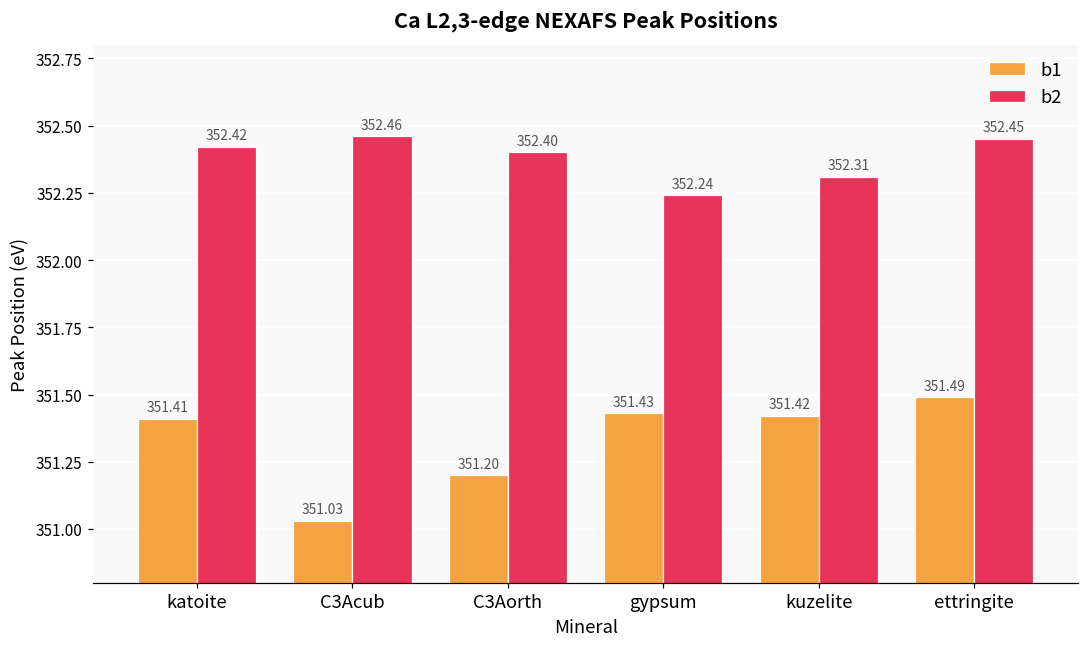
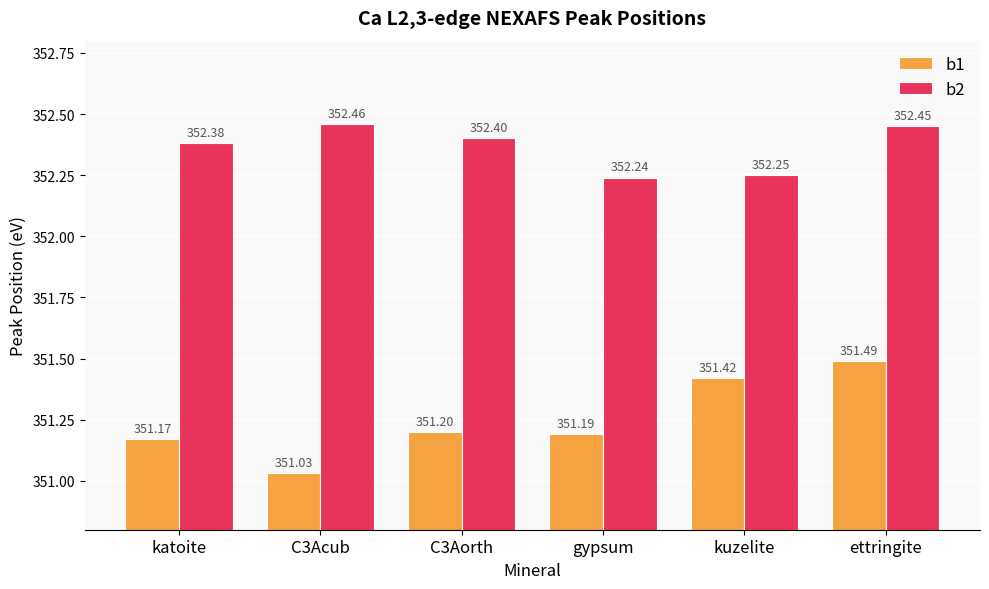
b1, katoite: 351.41 -> 351.17
b2, katoite: 352.42 -> 352.38
b1, gypsum: 351.43 -> 351.19
b2, kuzelite: 352.31 -> 352.25
